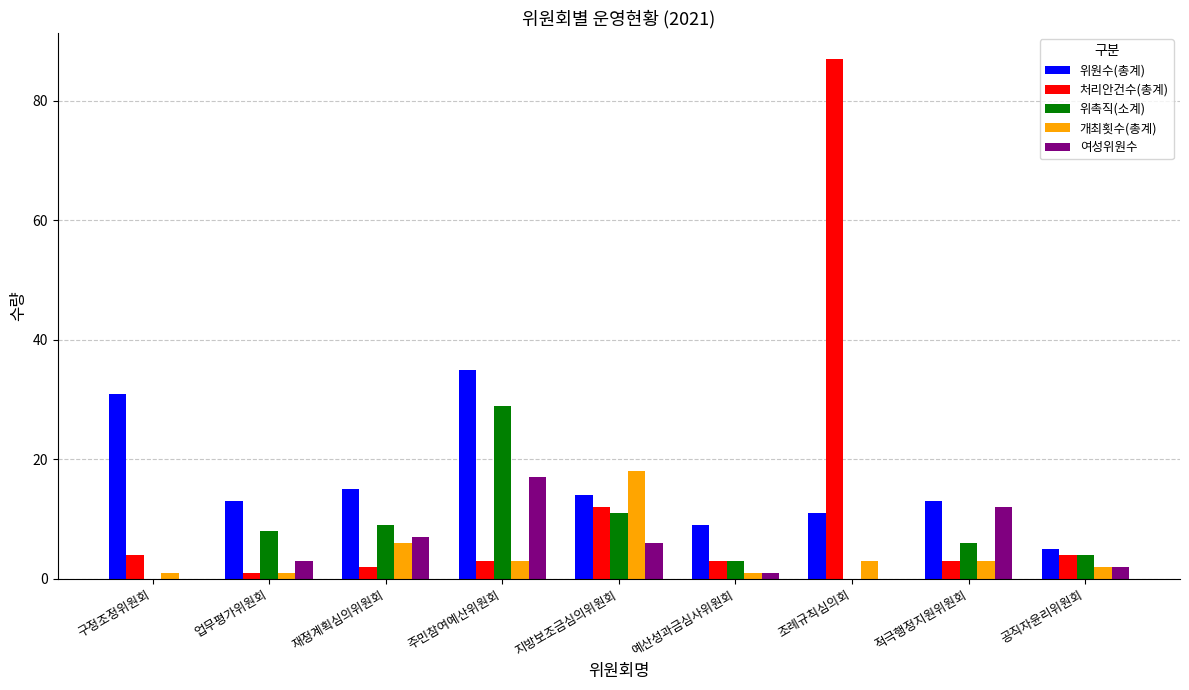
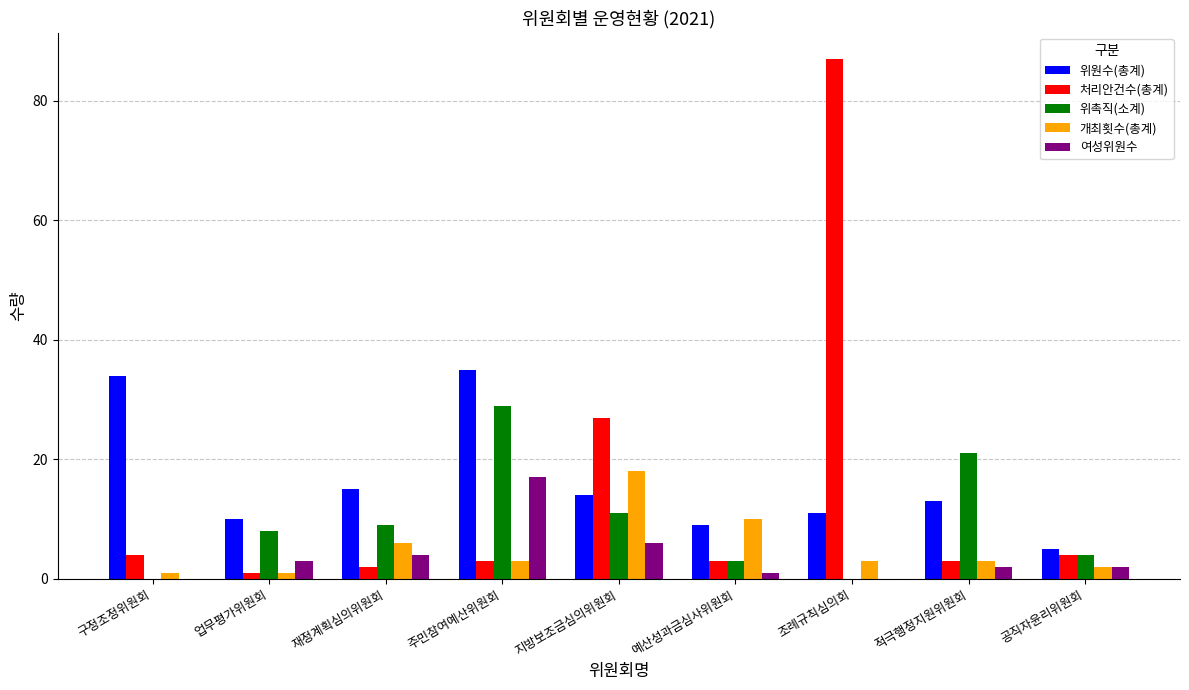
위원수(총계), 구정조정위원회: 31 -> 34
위원수(총계), 업무평가위원회: 13 -> 10
여성위원수, 재정계획심의위원회: 7 -> 4
처리안건수(총계), 지방보조금심의위원회: 12 -> 27
개최횟수(총계), 예산성과금심사위원회: 1 -> 10
위촉직(소계), 적극행정지원위원회: 6 -> 21
여성위원수, 적극행정지원위원회: 12 -> 2
